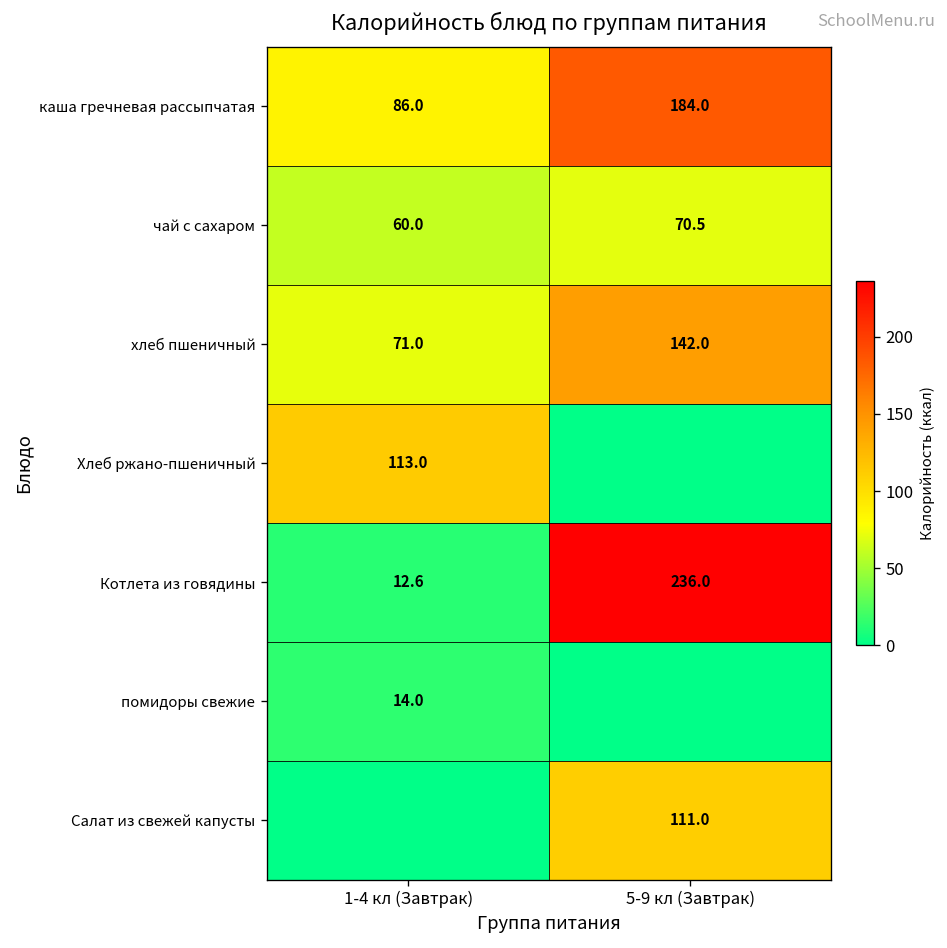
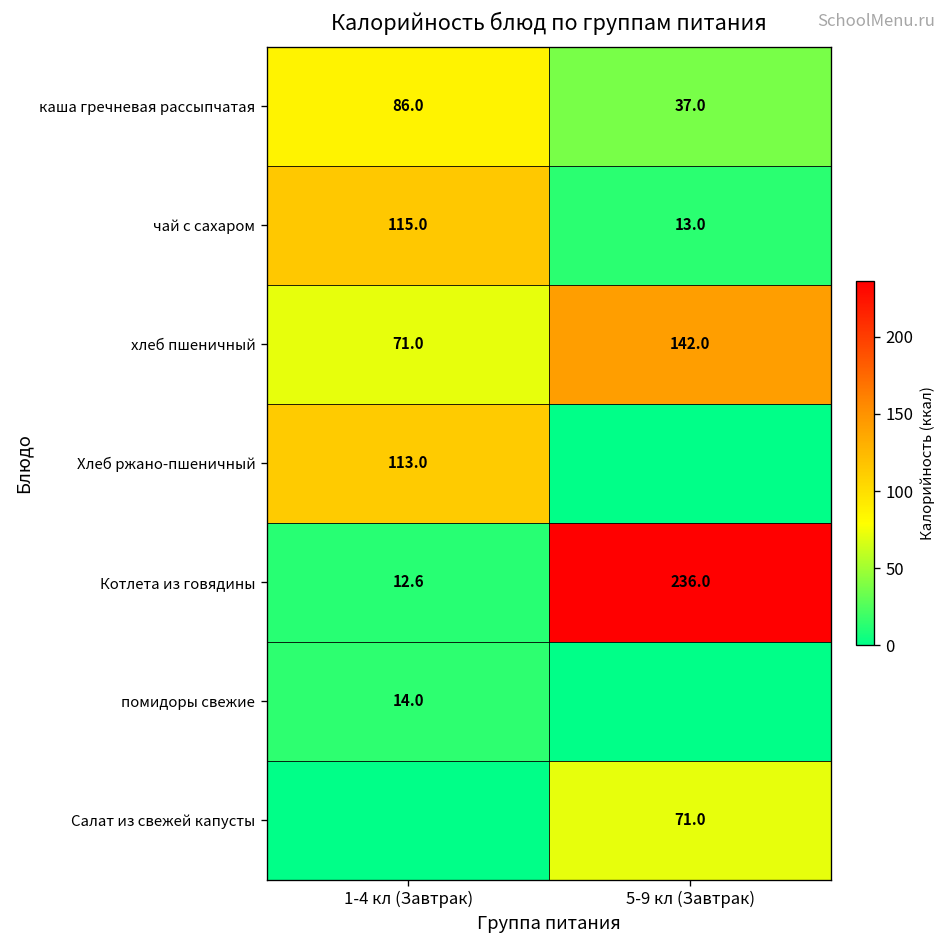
каша гречневая рассыпчатая, 5-9 кл (Завтрак): 184.0 -> 37.0
чай с сахаром, 1-4 кл (Завтрак): 60.0 -> 115.0
чай с сахаром, 5-9 кл (Завтрак): 70.5 -> 13.0
Салат из свежей капусты, 5-9 кл (Завтрак): 111.0 -> 71.0
